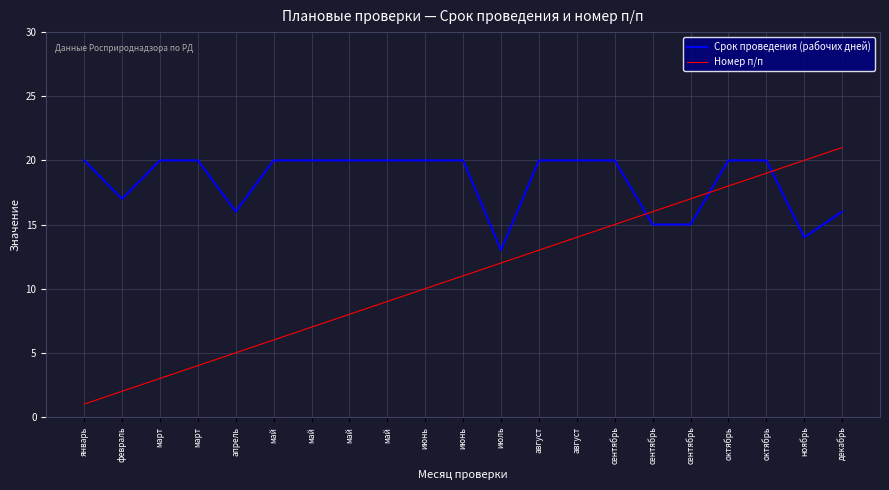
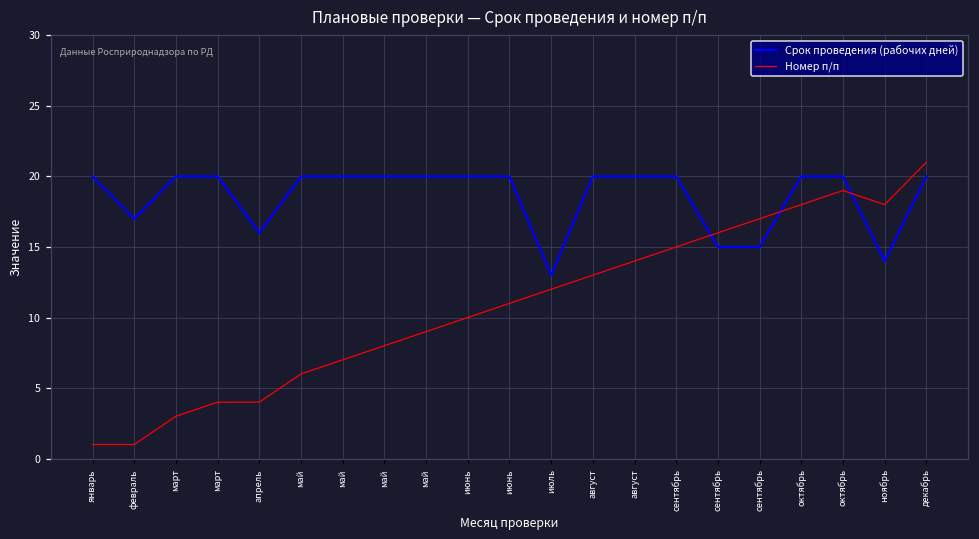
Номер п/п, февраль: 2 -> 1
Номер п/п, апрель: 5 -> 4
Номер п/п, ноябрь: 20 -> 18
Срок проведения (рабочих дней), декабрь: 16 -> 20
